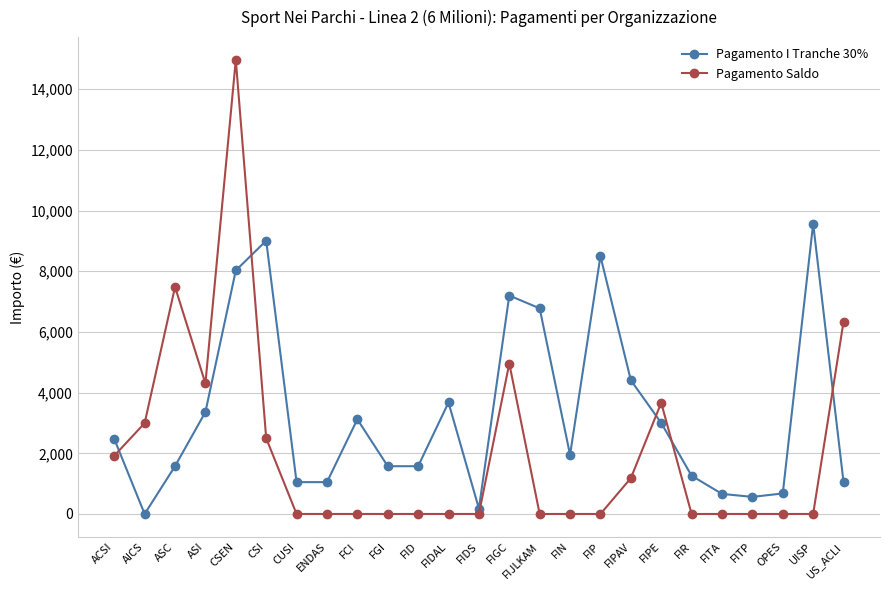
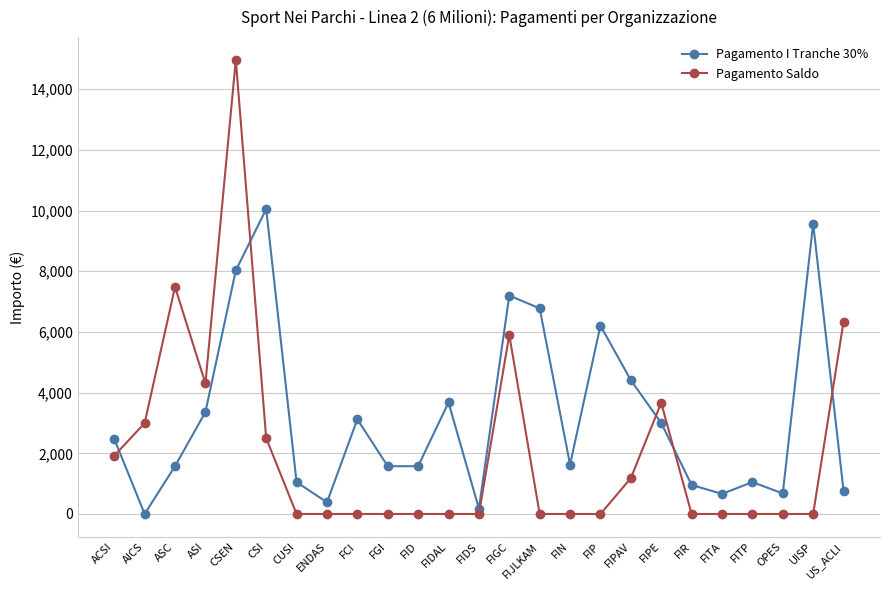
Pagamento I Tranche 30%, CSI: 9,000 -> 10,100
Pagamento I Tranche 30%, ENDAS: 1,100 -> 400
Pagamento Saldo, FIGC: 5,000 -> 5,900
Pagamento I Tranche 30%, FIN: 2,000 -> 1,600
Pagamento I Tranche 30%, FIP: 8,500 -> 6,200
Pagamento I Tranche 30%, FIR: 1,300 -> 1,000
Pagamento I Tranche 30%, FITP: 600 -> 1,100
Pagamento I Tranche 30%, US_ACLI: 1,100 -> 800
